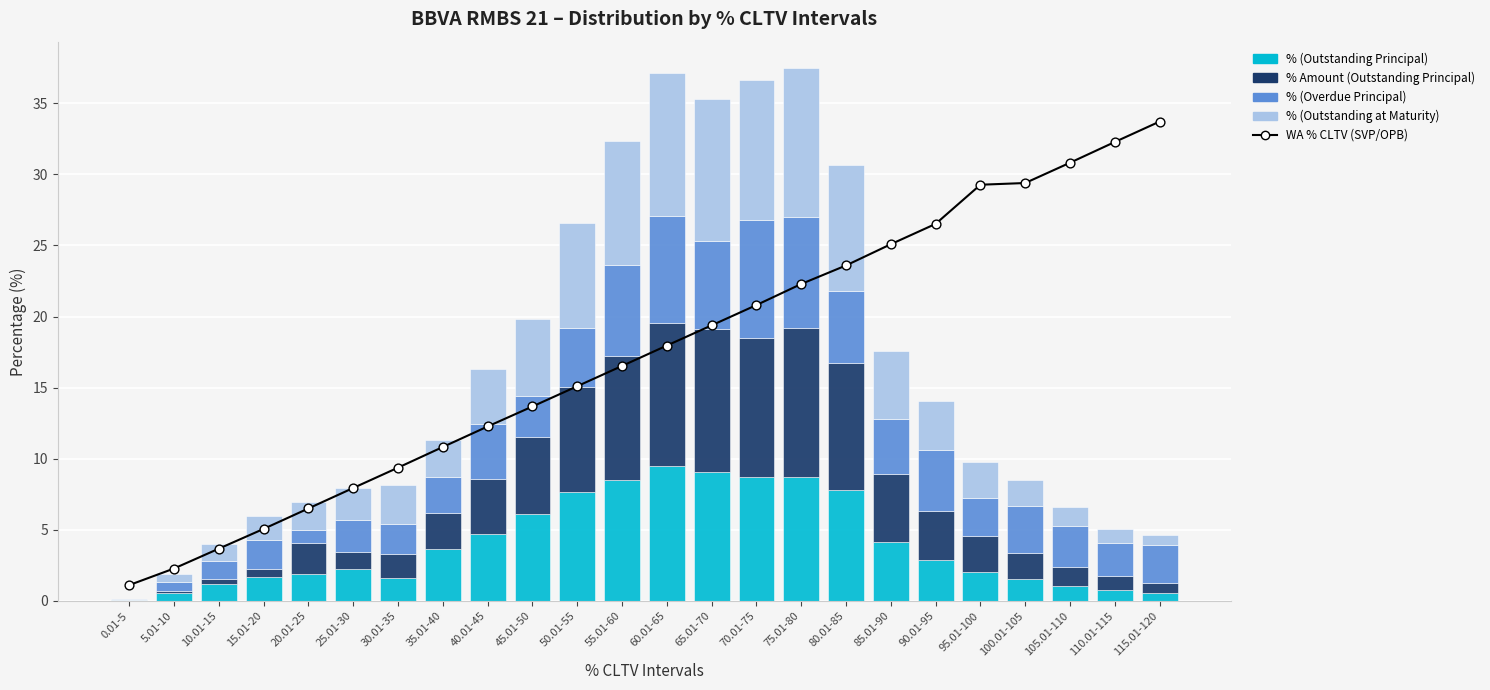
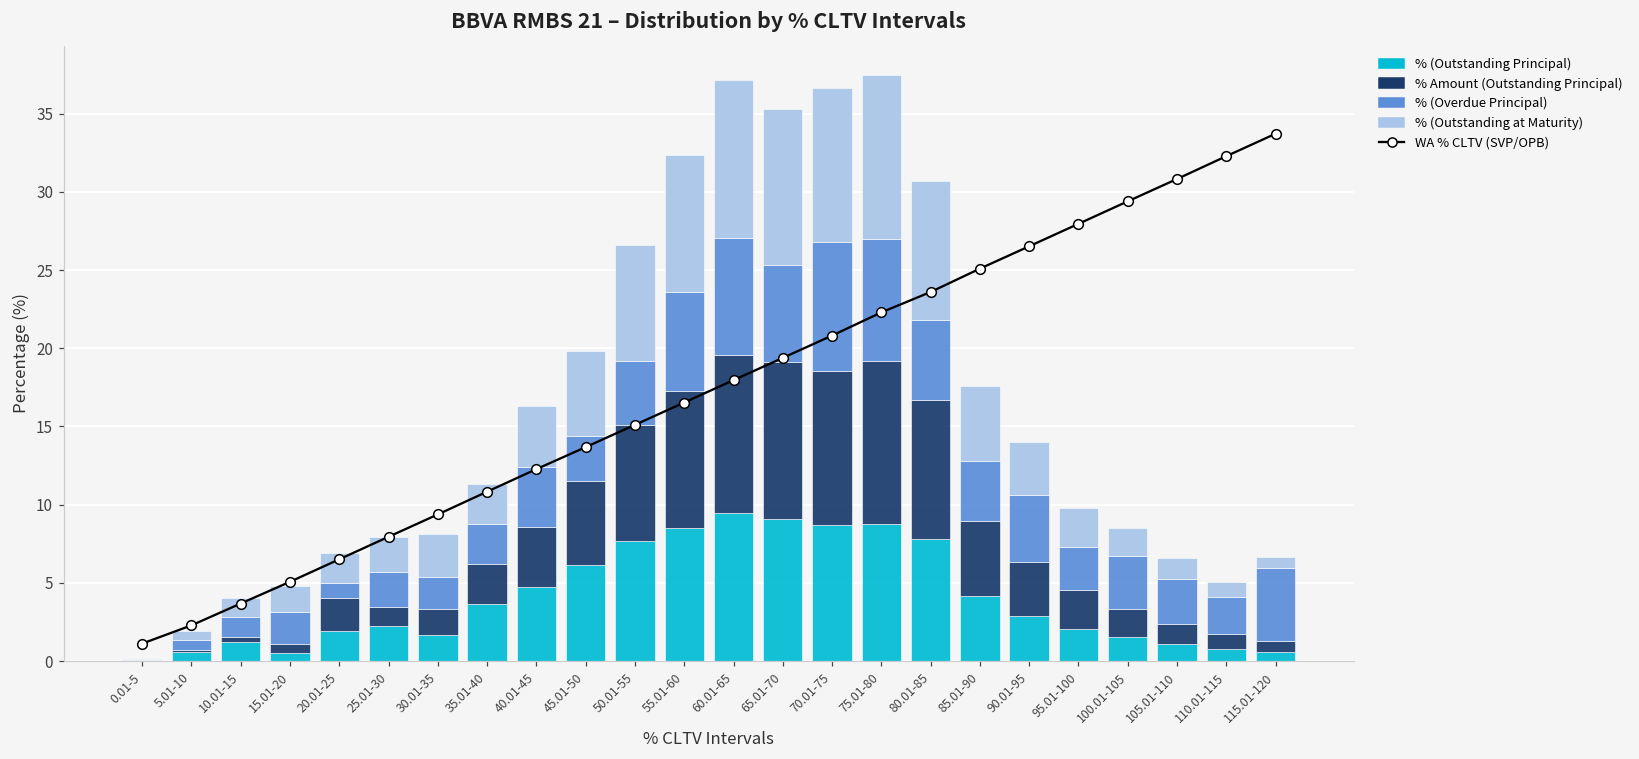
% (Outstanding Principal), 15.01-20: 1.7 -> 0.5
WA % CLTV (SVP/OPB), 95.01-100: 29.3 -> 28.0
% (Overdue Principal), 115.01-120: 2.7 -> 4.7
